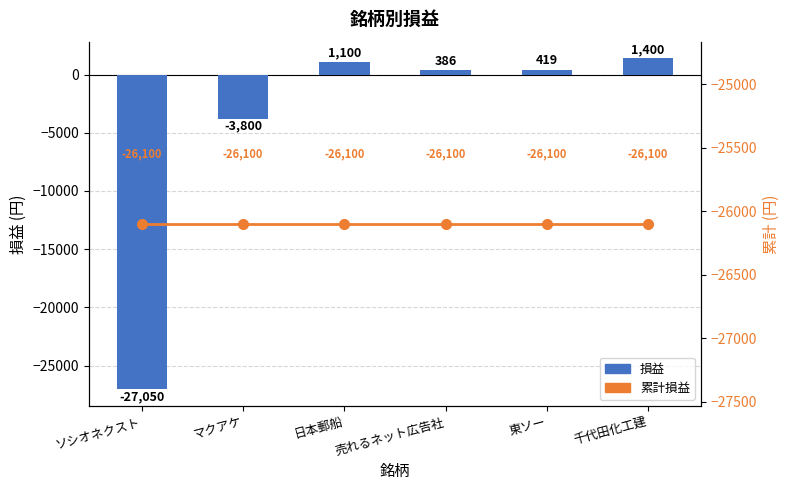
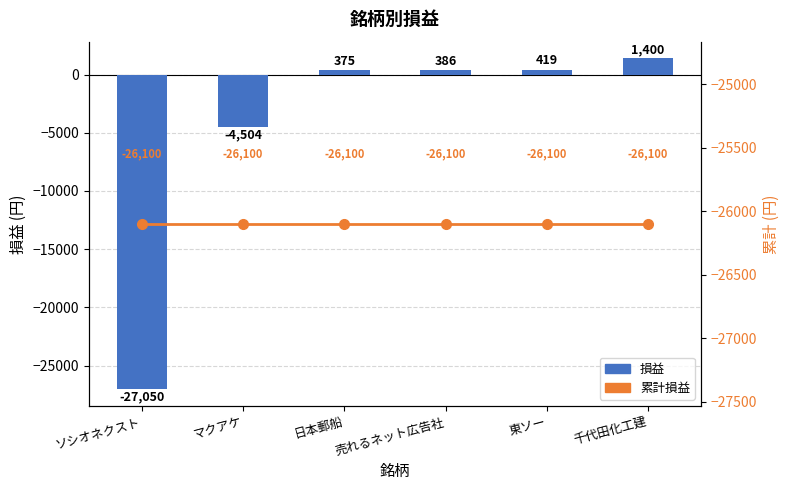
損益, マクアケ: -3,800 -> -4,504
損益, 日本郵船: 1,100 -> 375
